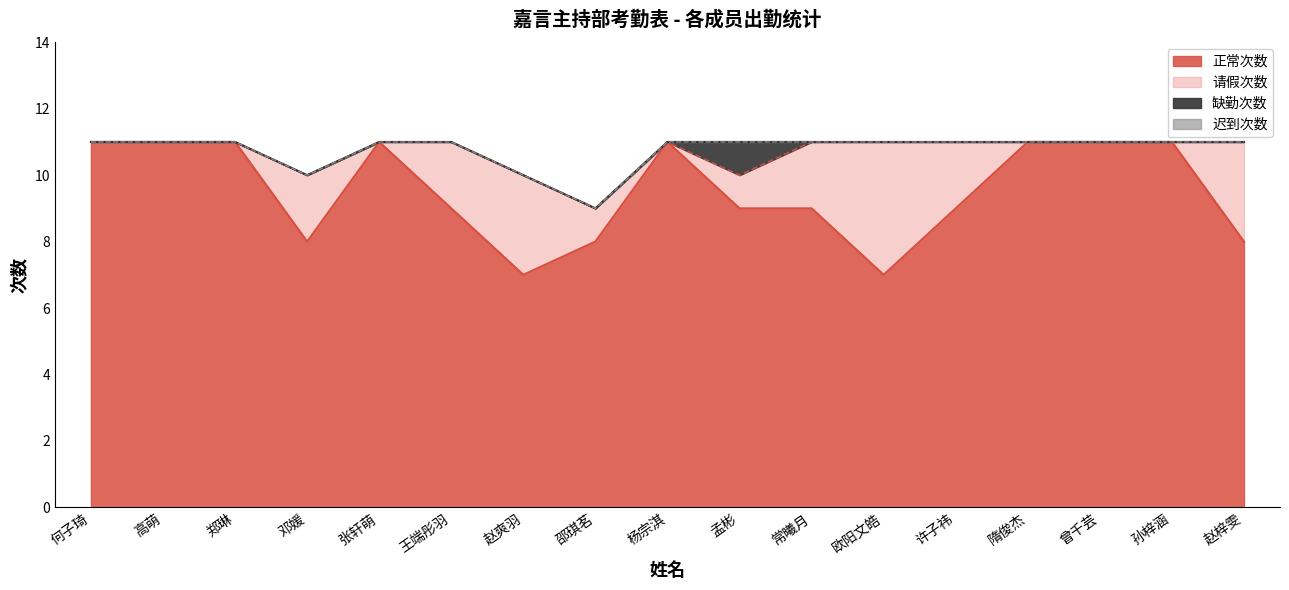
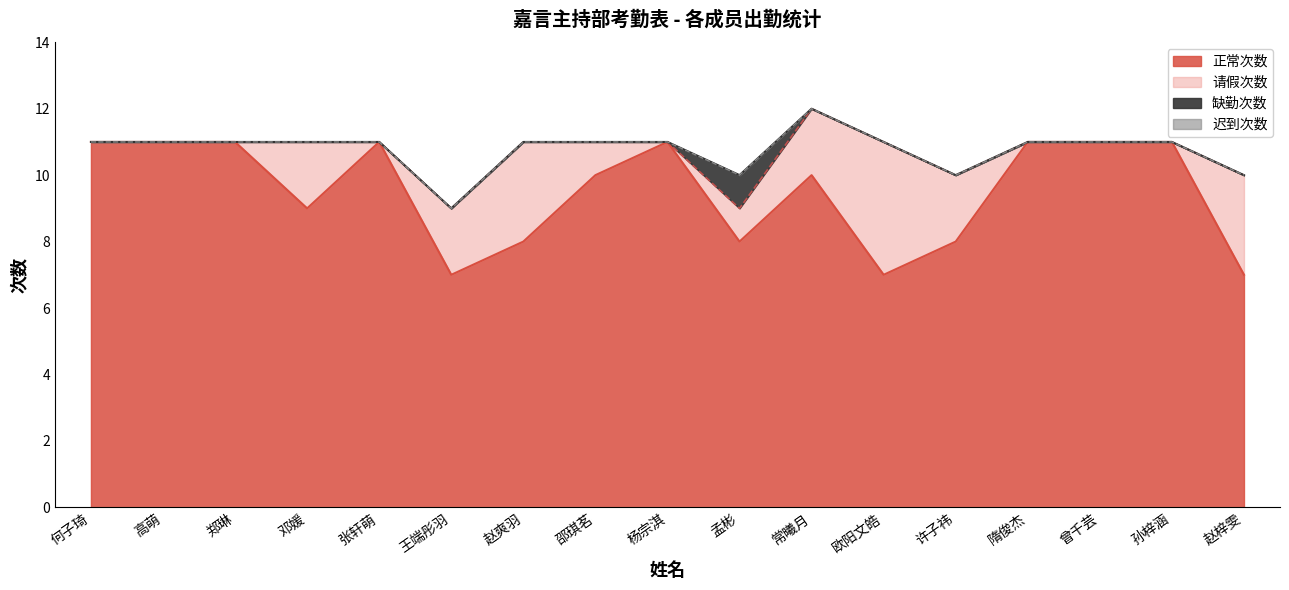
正常次数, 邓媛: 8 -> 9
正常次数, 王端彤羽: 9 -> 7
正常次数, 赵爽羽: 7 -> 8
正常次数, 邵琪茗: 8 -> 10
正常次数, 孟彬: 9 -> 8
正常次数, 常曦月: 9 -> 10
正常次数, 许子祎: 9 -> 8
正常次数, 赵梓雯: 8 -> 7
